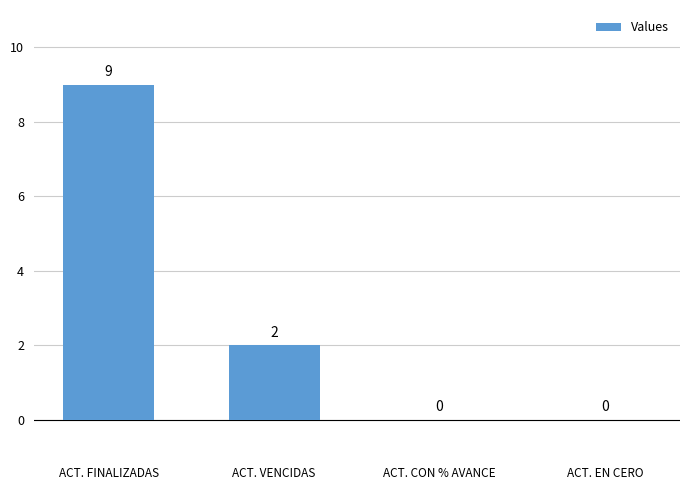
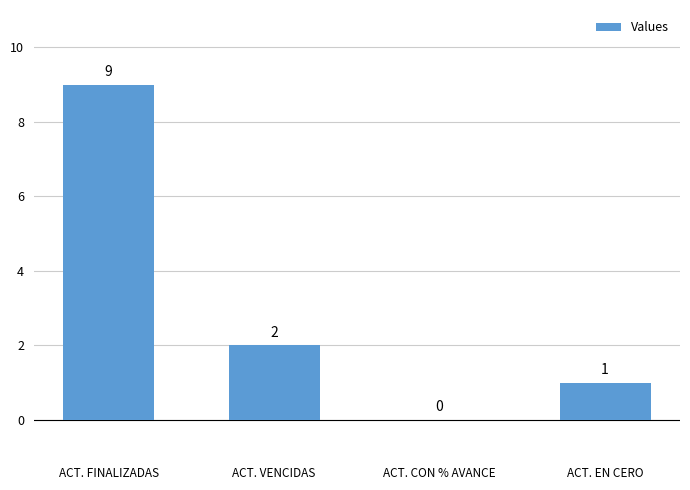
ACT. EN CERO: 0 -> 1
